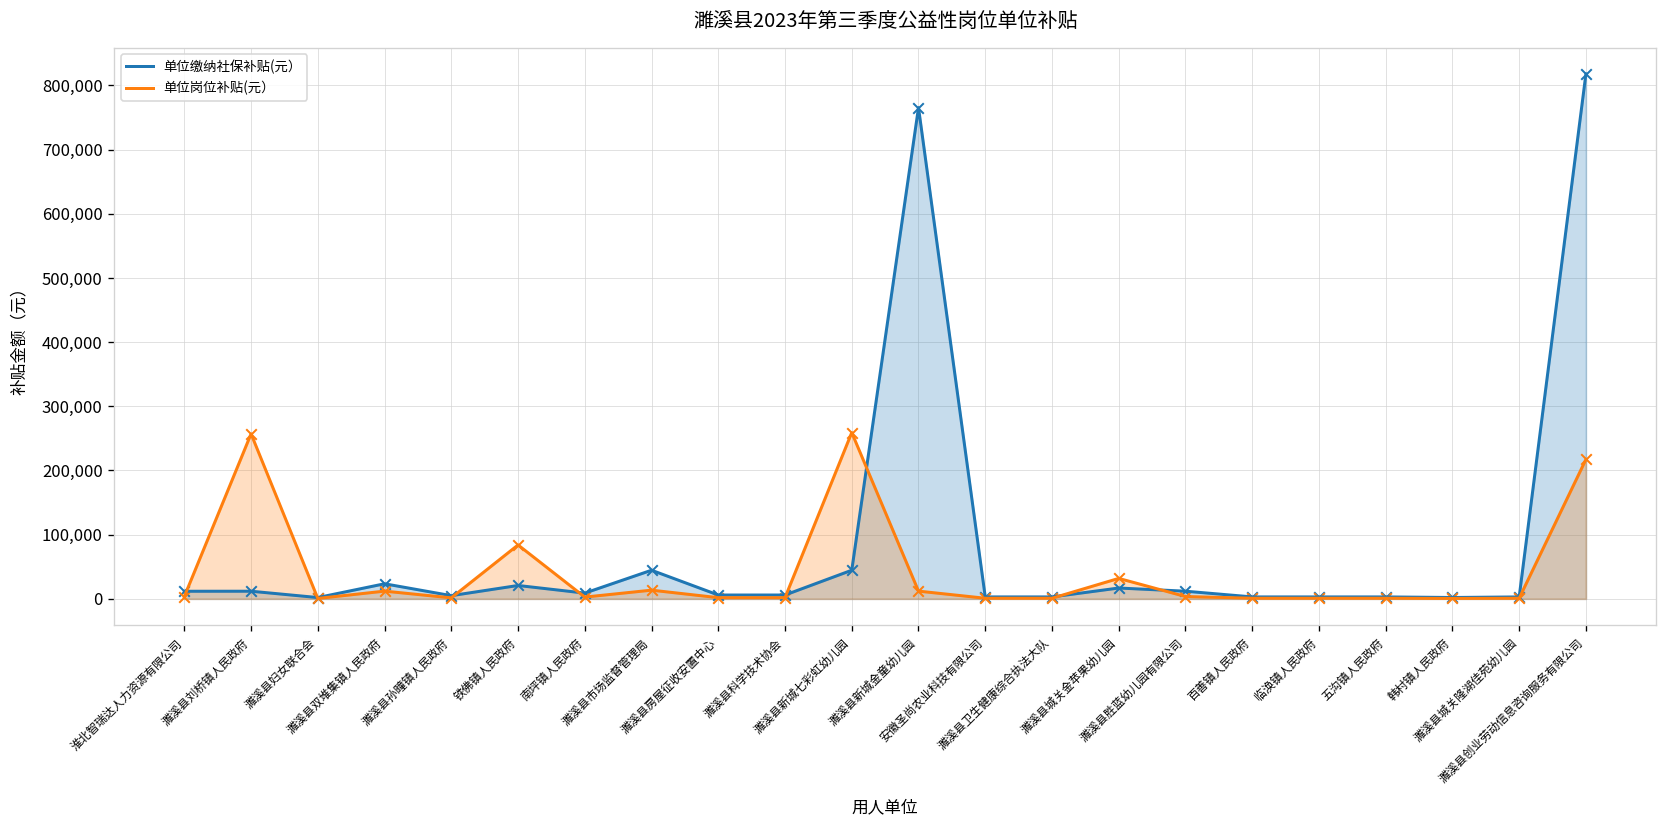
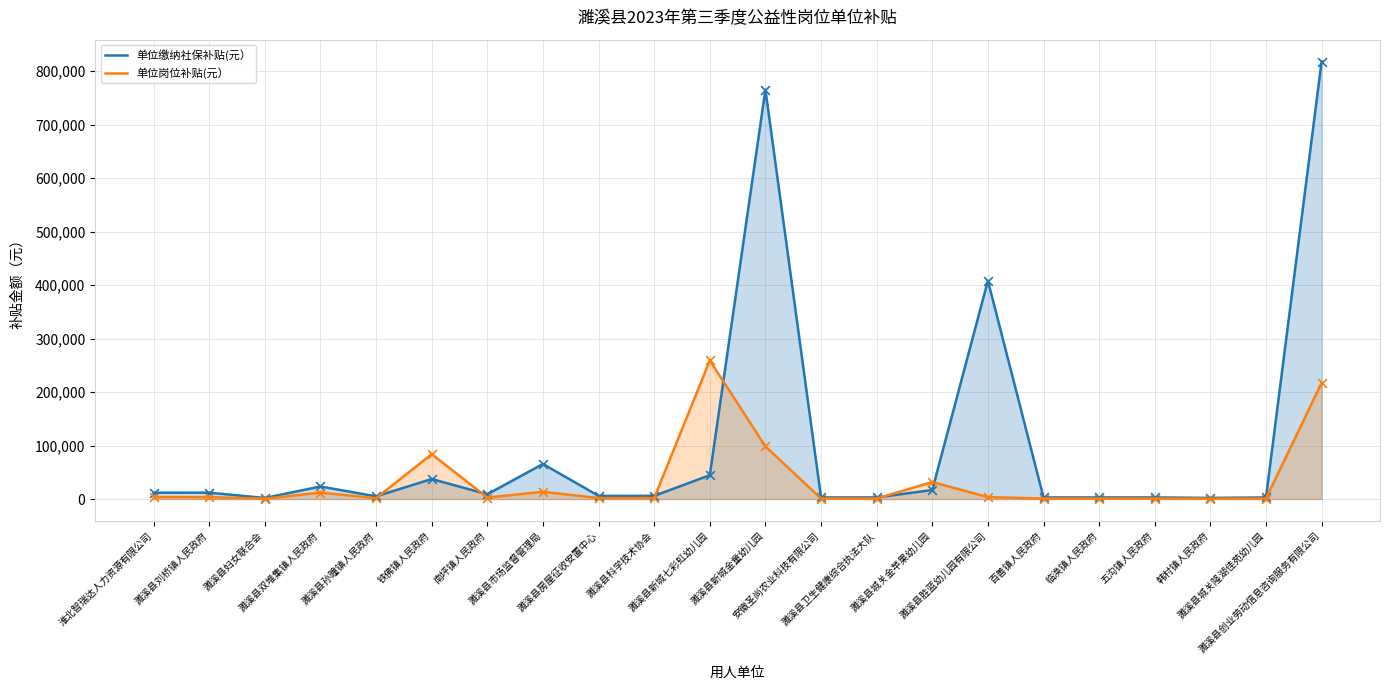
单位岗位补贴(元）, 濉溪县刘桥镇人民政府: 260,000 -> 0
单位缴纳社保补贴(元）, 铁佛镇人民政府: 20,000 -> 40,000
单位缴纳社保补贴(元）, 濉溪县市场监督管理局: 40,000 -> 70,000
单位岗位补贴(元）, 濉溪县新城金童幼儿园: 10,000 -> 100,000
单位缴纳社保补贴(元）, 濉溪县胜蓝幼儿园有限公司: 10,000 -> 410,000
